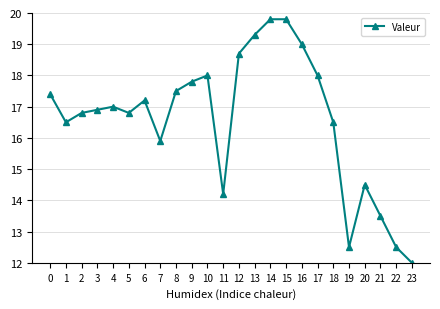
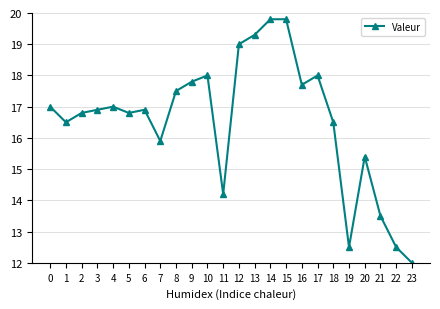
0: 17.4 -> 17.0
6: 17.2 -> 16.9
12: 18.7 -> 19.0
16: 19.0 -> 17.7
20: 14.5 -> 15.4
